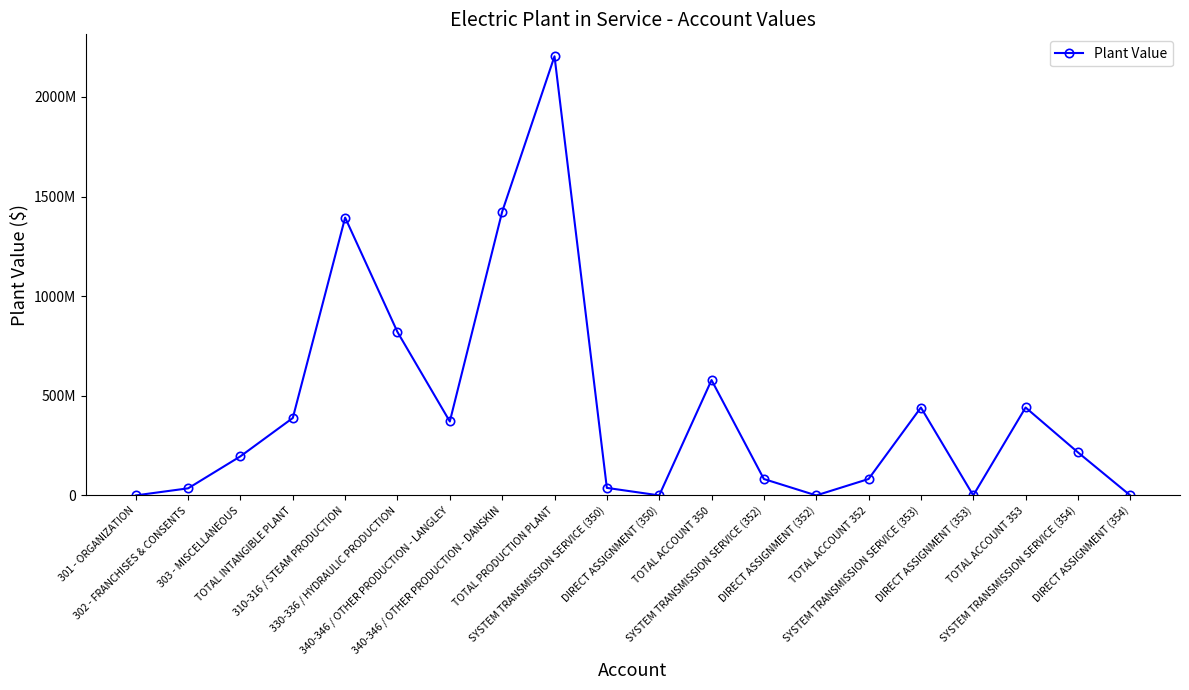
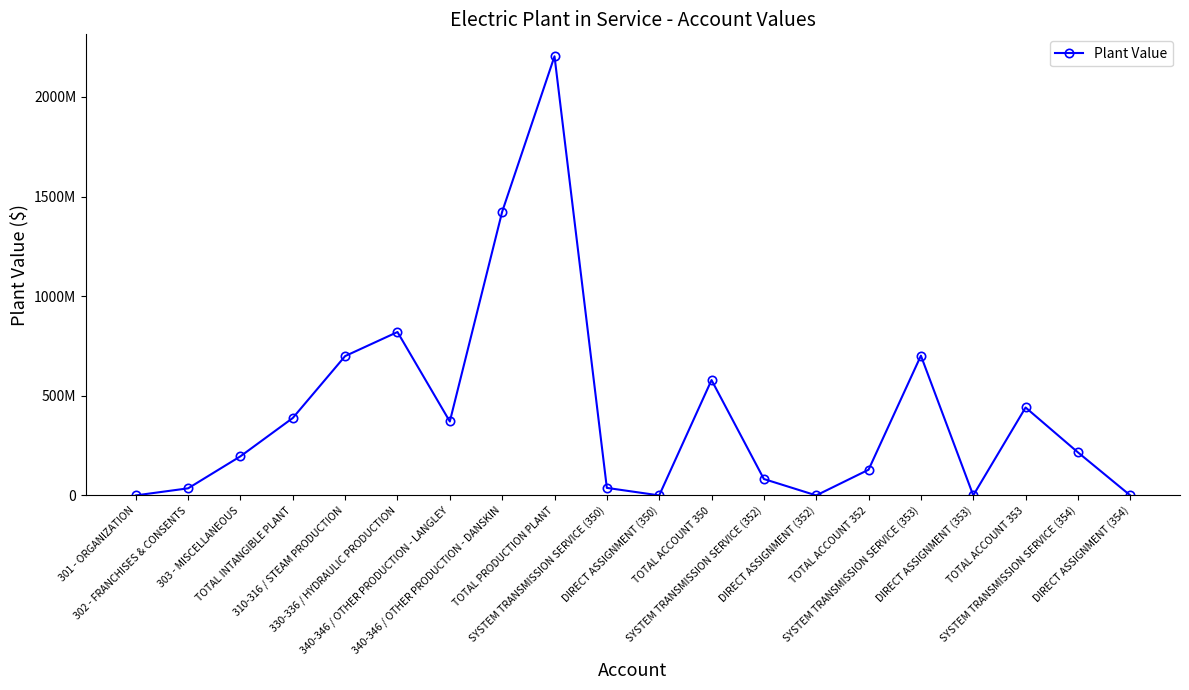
310-316 / STEAM PRODUCTION: 1390000000 -> 700000000
TOTAL ACCOUNT 352: 80000000 -> 130000000
SYSTEM TRANSMISSION SERVICE (353): 440000000 -> 700000000
